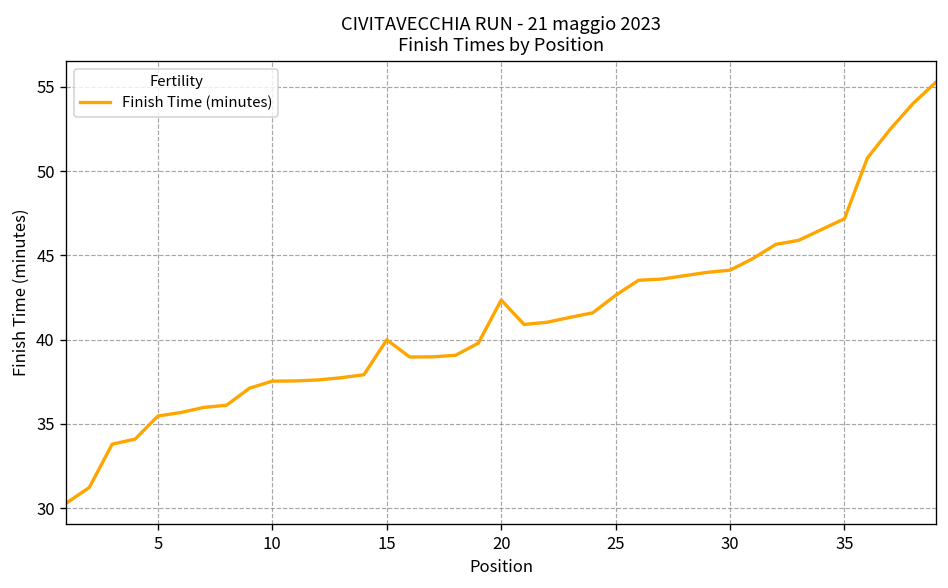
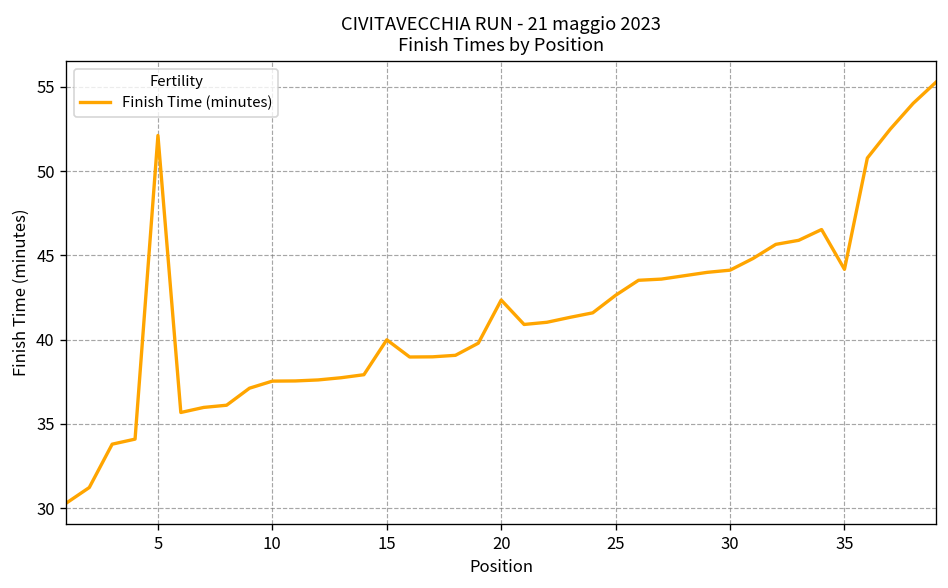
5: 35.5 -> 52.1
35: 47.2 -> 44.2
